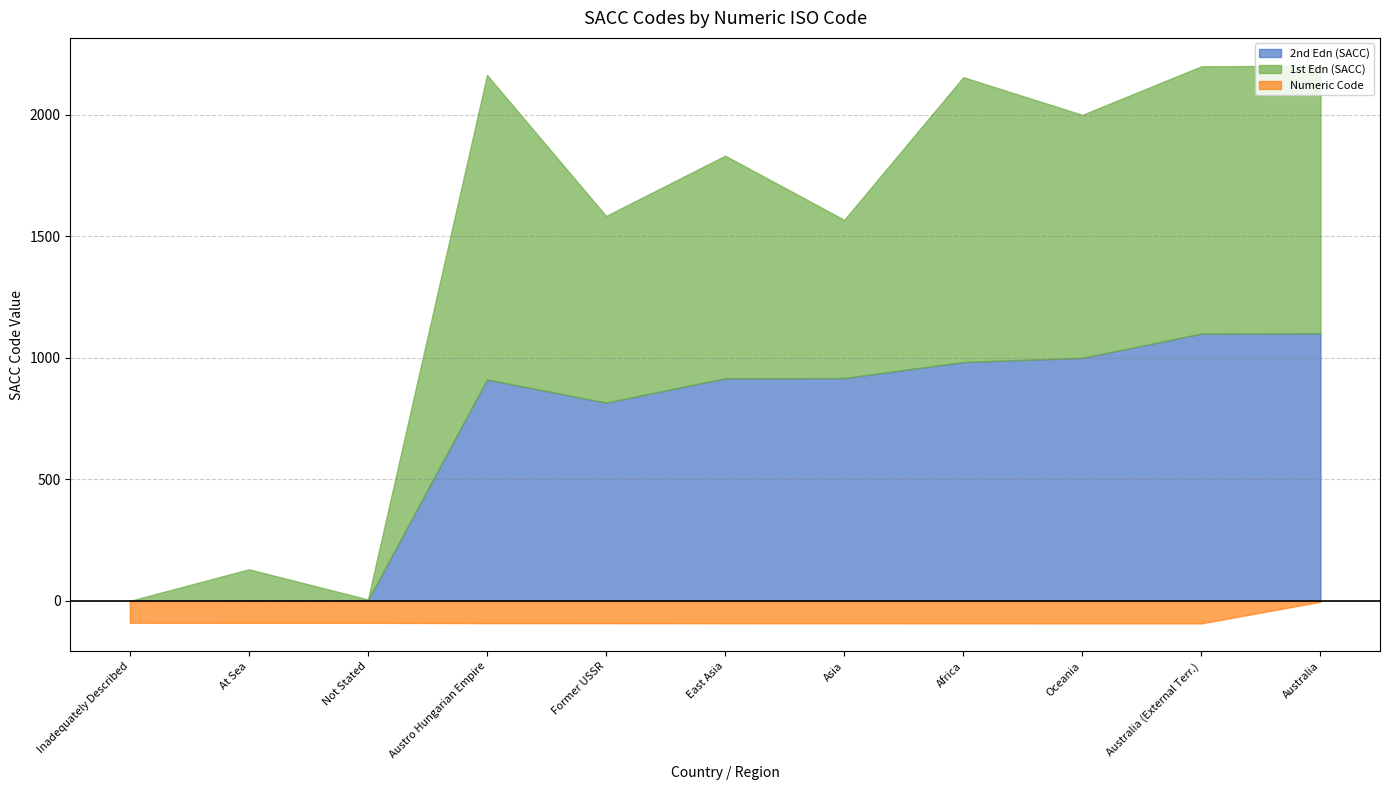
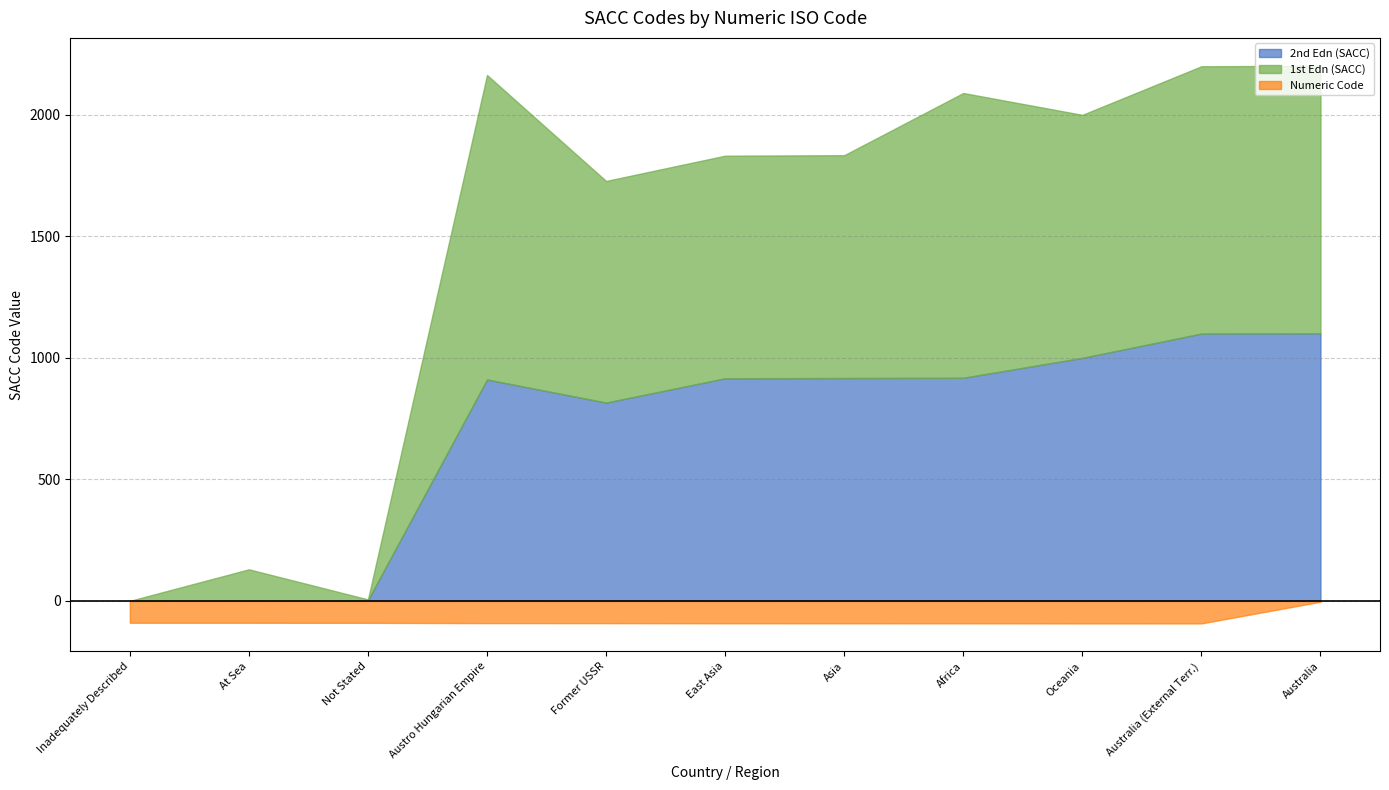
1st Edn (SACC), Former USSR: 770 -> 910
1st Edn (SACC), Asia: 650 -> 920
2nd Edn (SACC), Africa: 980 -> 920
